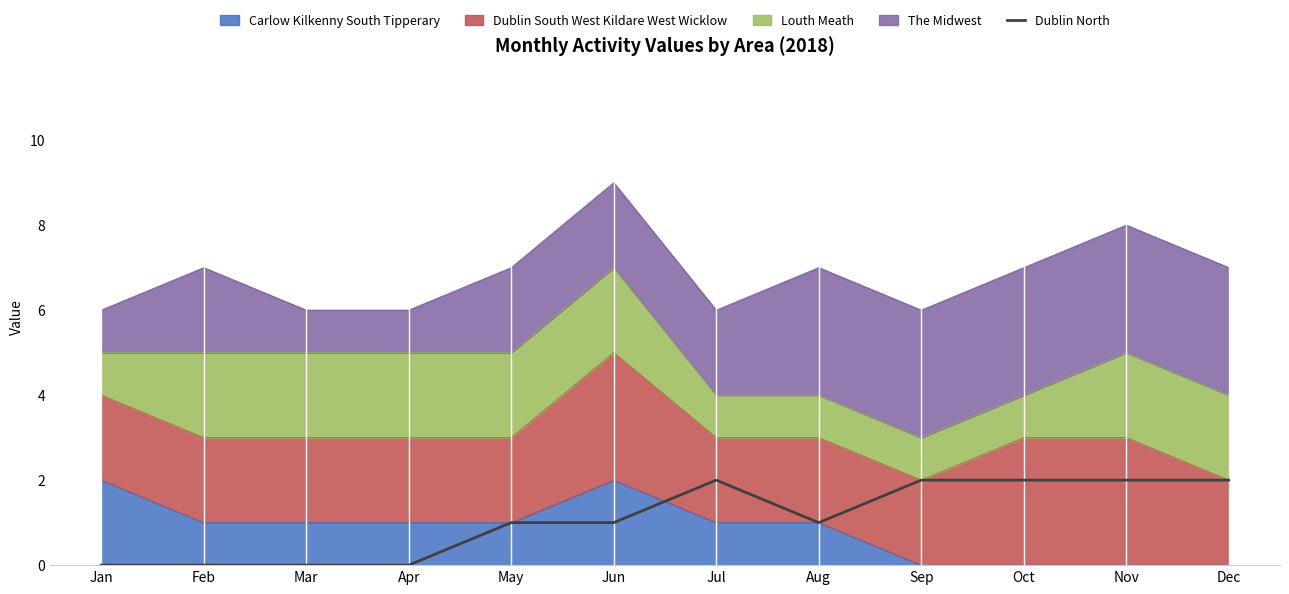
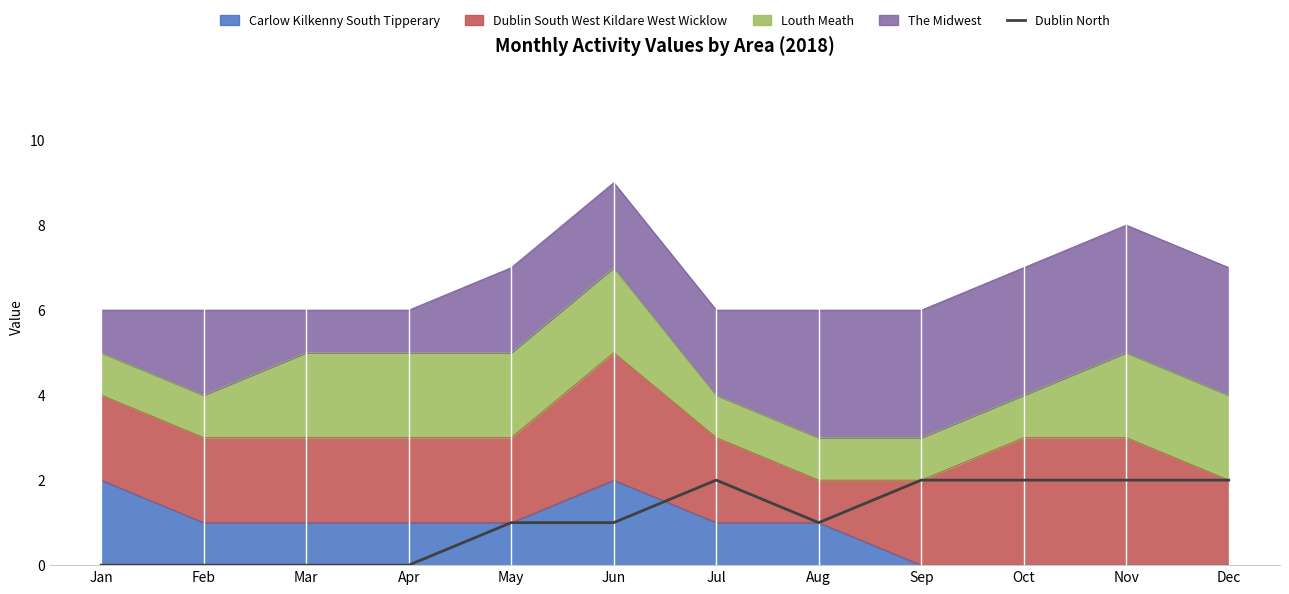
Louth Meath, Feb: 2 -> 1
Dublin South West Kildare West Wicklow, Aug: 2 -> 1
